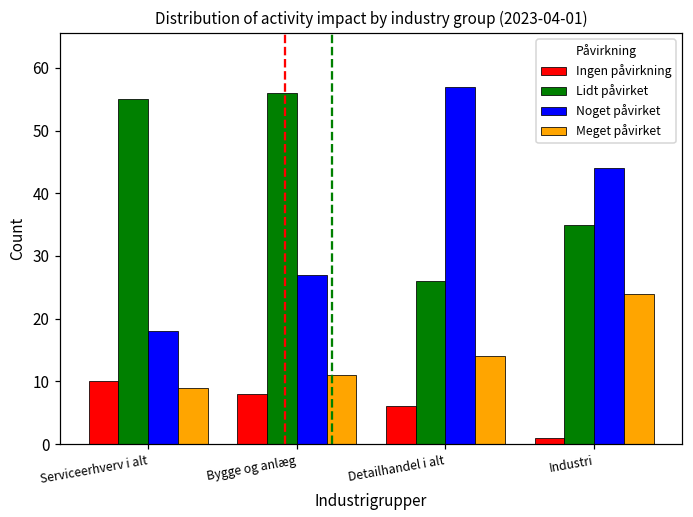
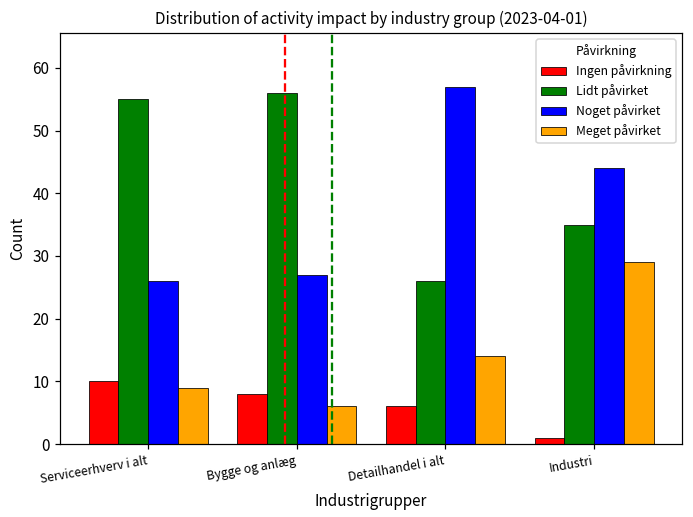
Noget påvirket, Serviceerhverv i alt: 18 -> 26
Meget påvirket, Bygge og anlæg: 11 -> 6
Meget påvirket, Industri: 24 -> 29
